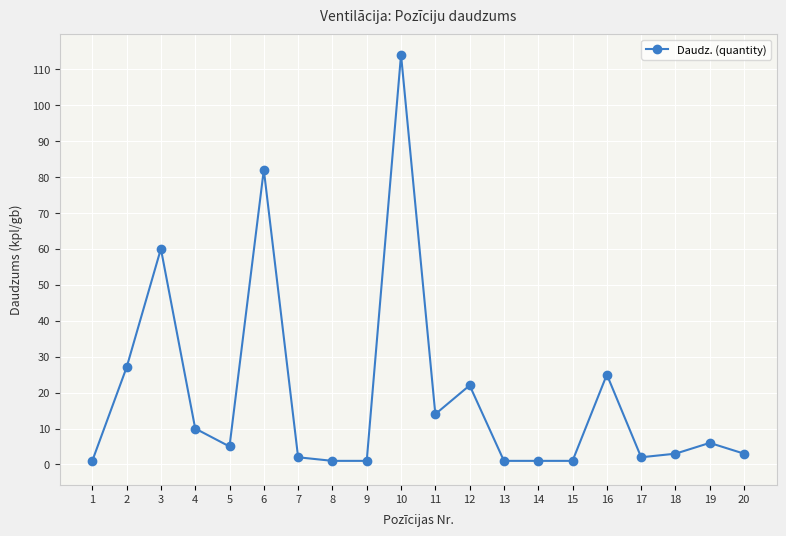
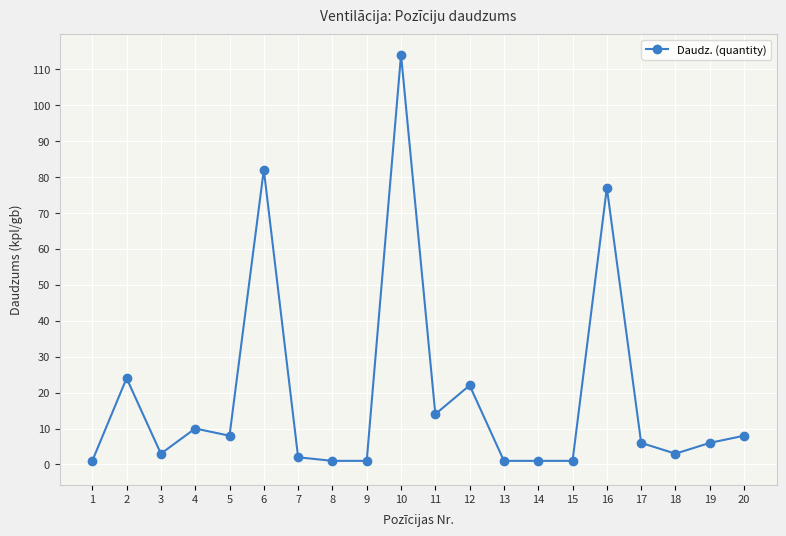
2: 27 -> 24
3: 60 -> 3
5: 5 -> 8
16: 25 -> 77
17: 2 -> 6
20: 3 -> 8
